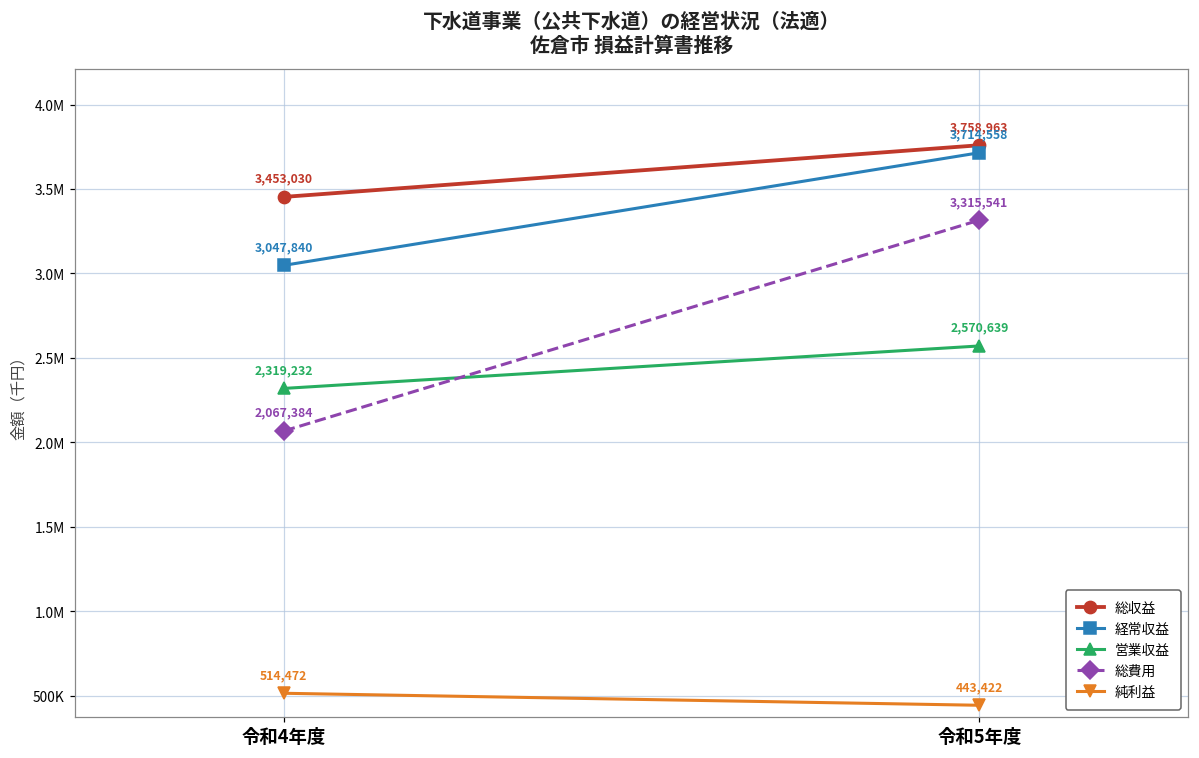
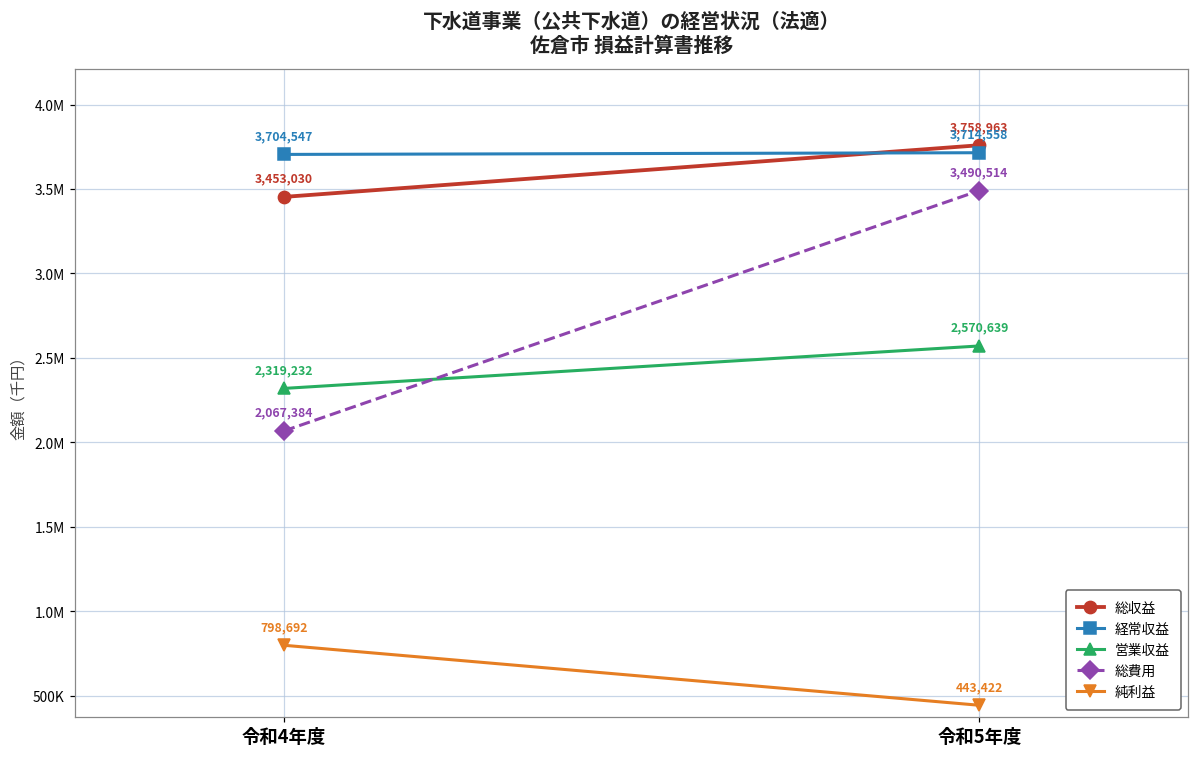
経常収益, 令和4年度: 3,047,840 -> 3,704,547
純利益, 令和4年度: 514,472 -> 798,692
総費用, 令和5年度: 3,315,541 -> 3,490,514
